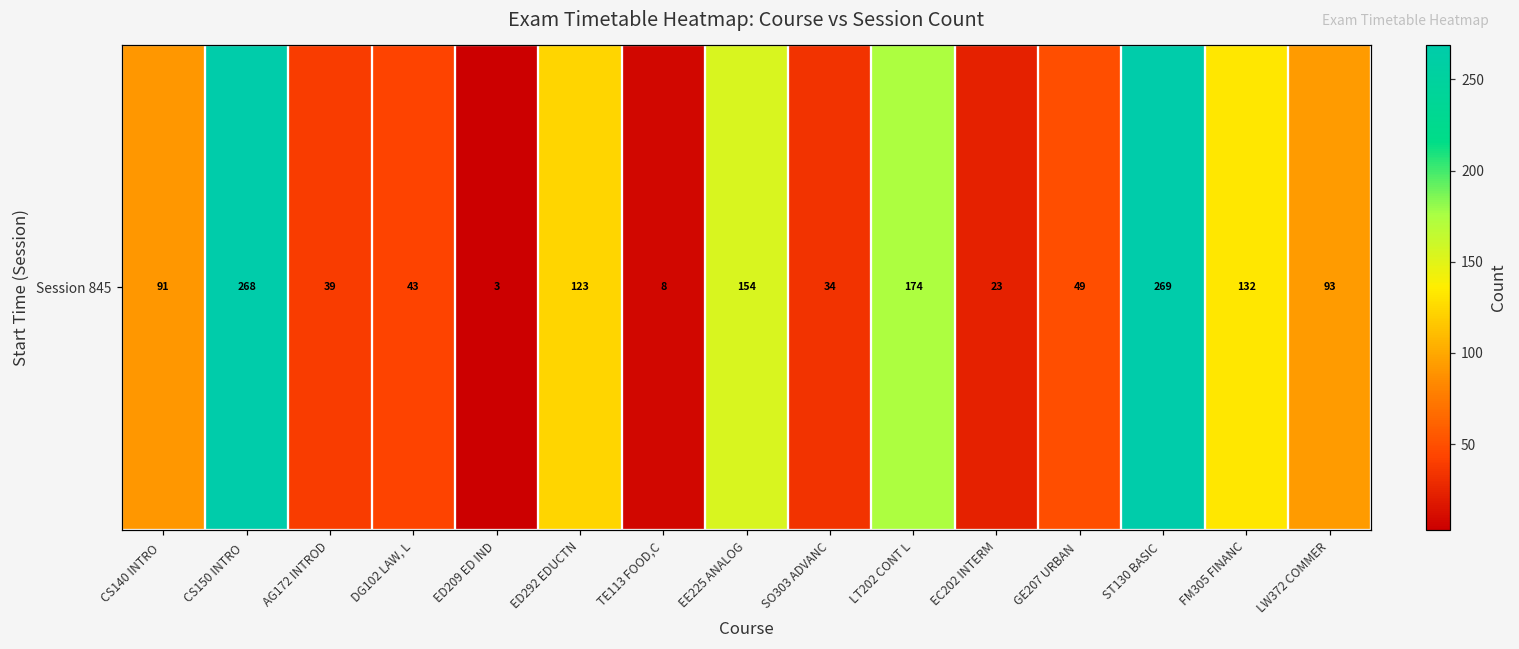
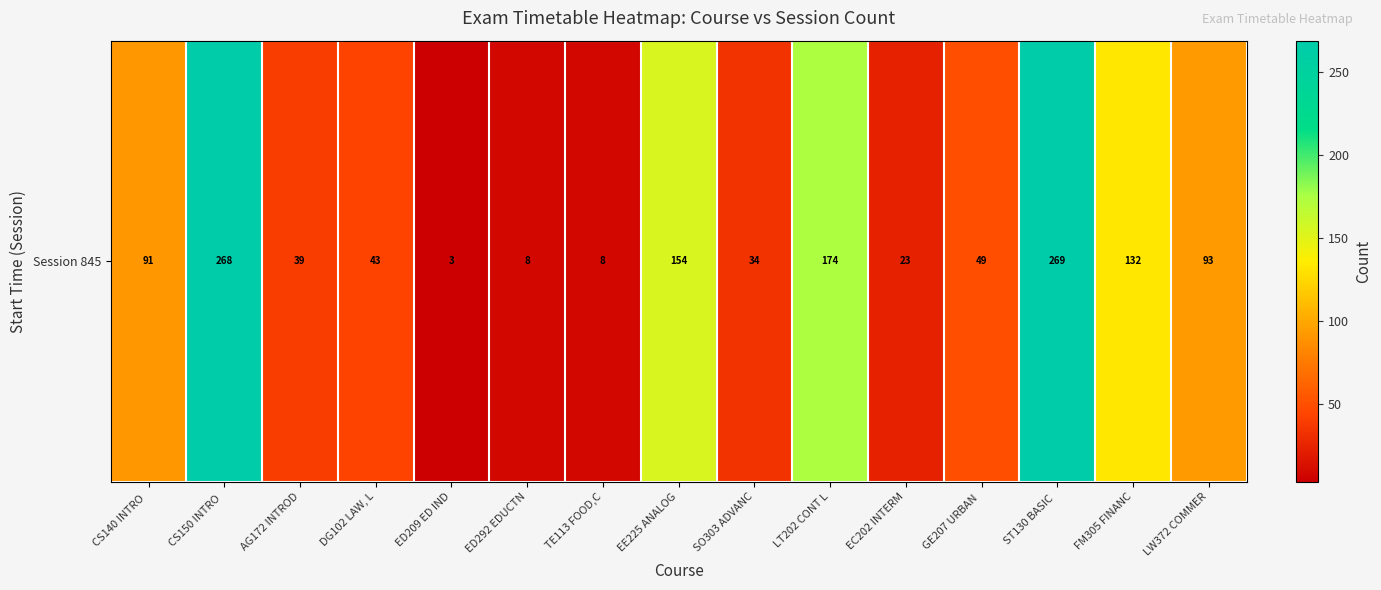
Session 845, ED292 EDUCTN: 123 -> 8
